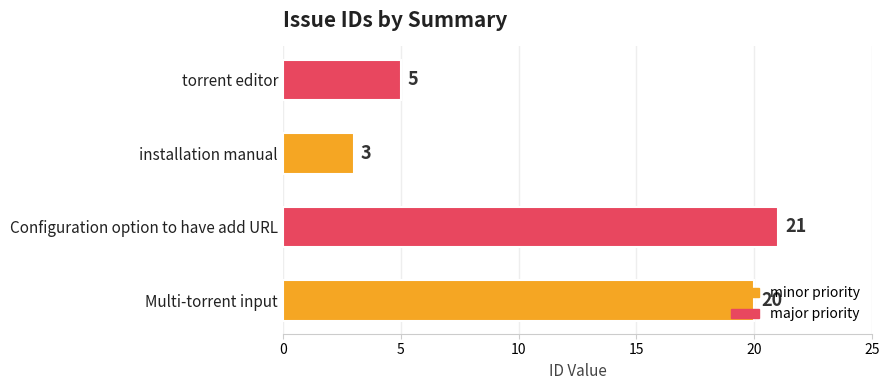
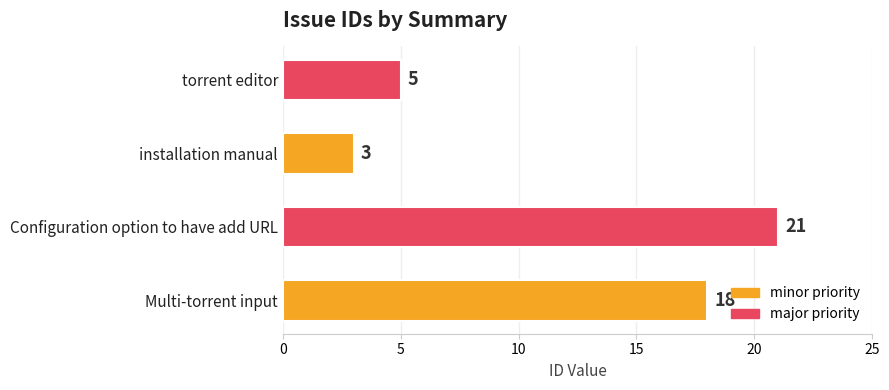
Multi-torrent input: 20 -> 18
